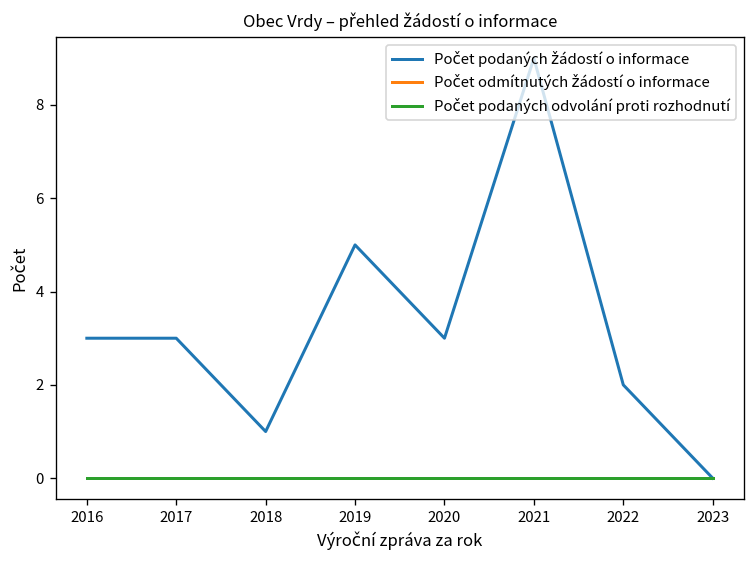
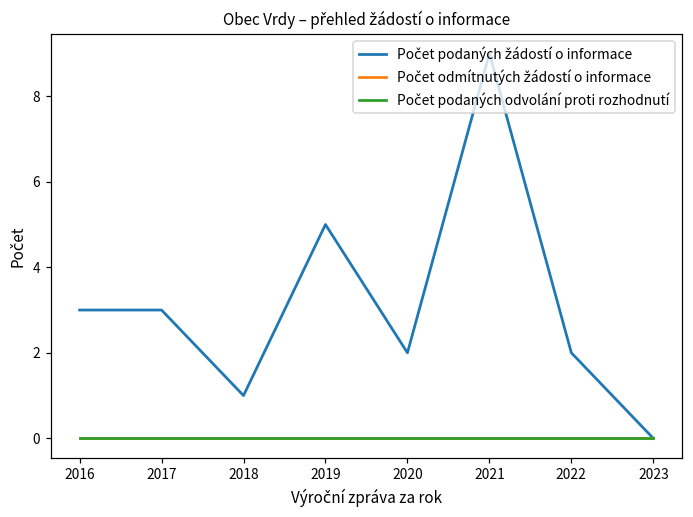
Počet podaných žádostí o informace, 2020: 3 -> 2
